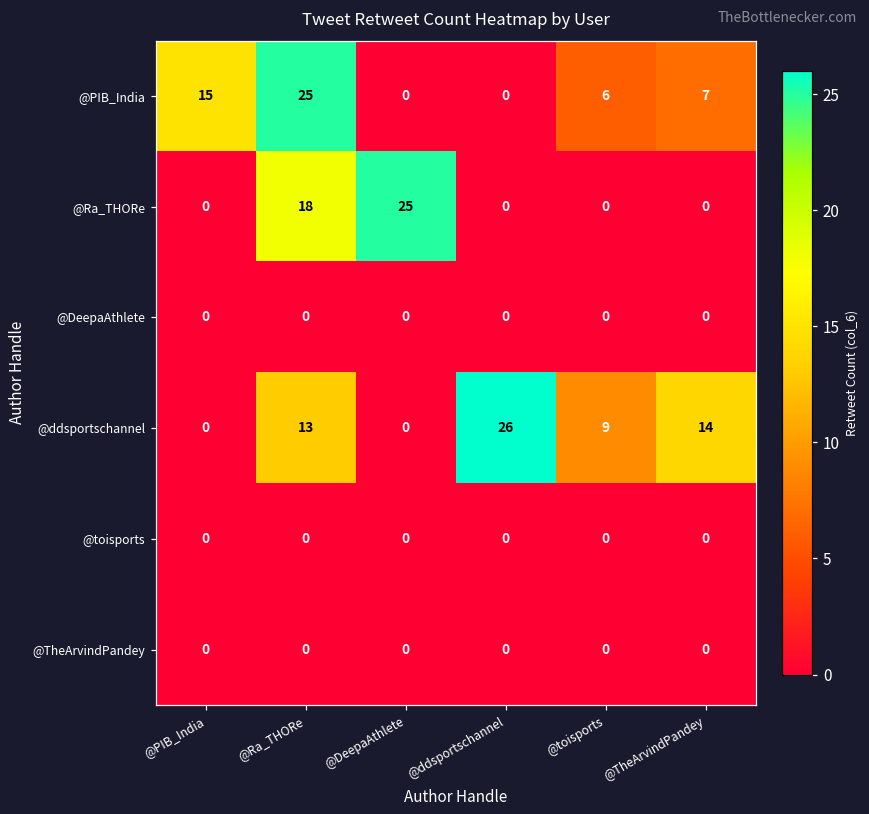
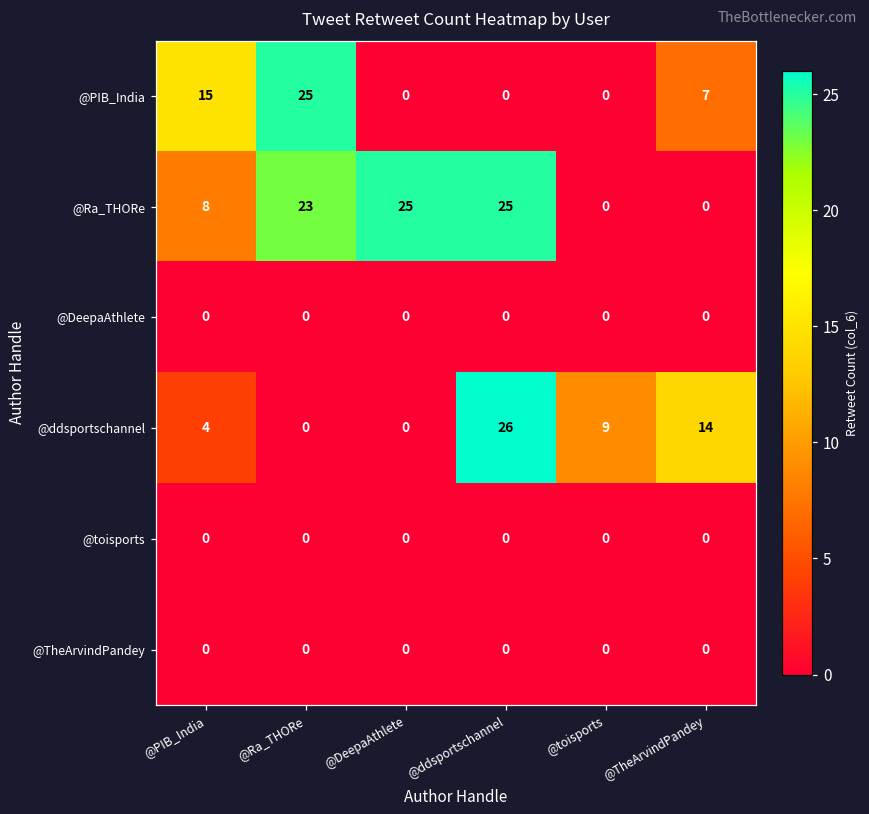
@PIB_India, @toisports: 6 -> 0
@Ra_THORe, @PIB_India: 0 -> 8
@Ra_THORe, @Ra_THORe: 18 -> 23
@Ra_THORe, @ddsportschannel: 0 -> 25
@ddsportschannel, @PIB_India: 0 -> 4
@ddsportschannel, @Ra_THORe: 13 -> 0
